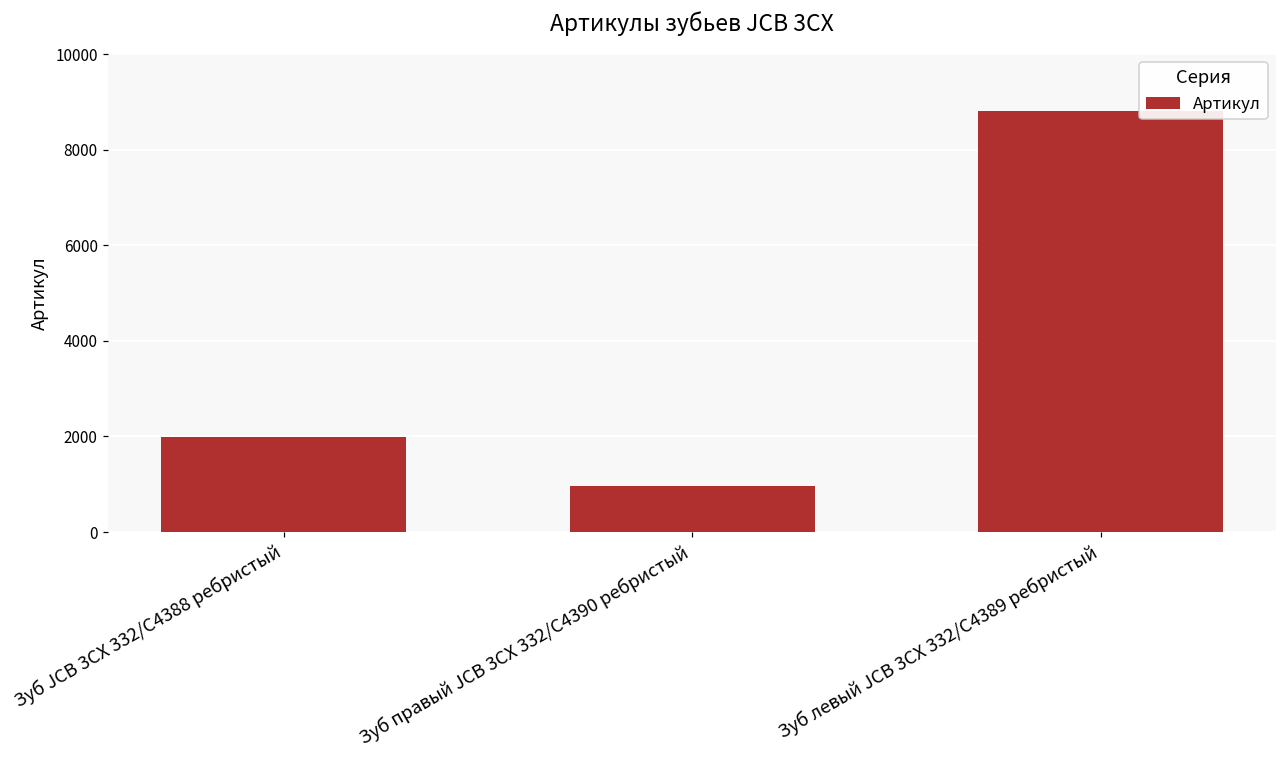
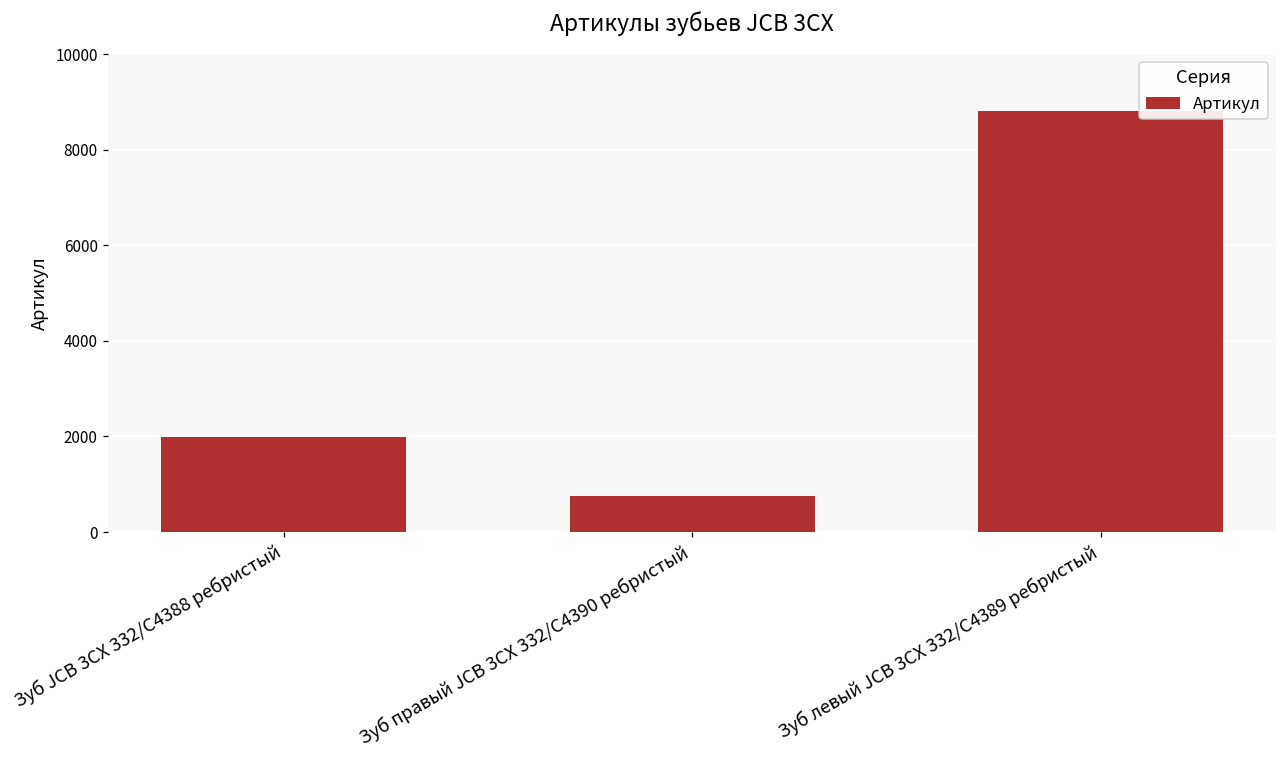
Зуб правый JCB 3CX 332/C4390 ребристый: 1000 -> 800
